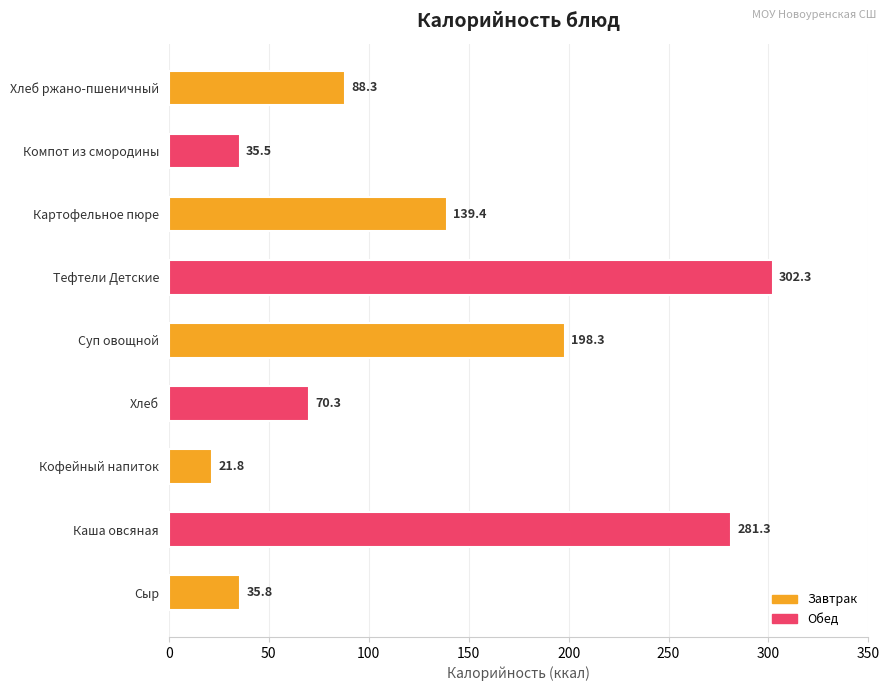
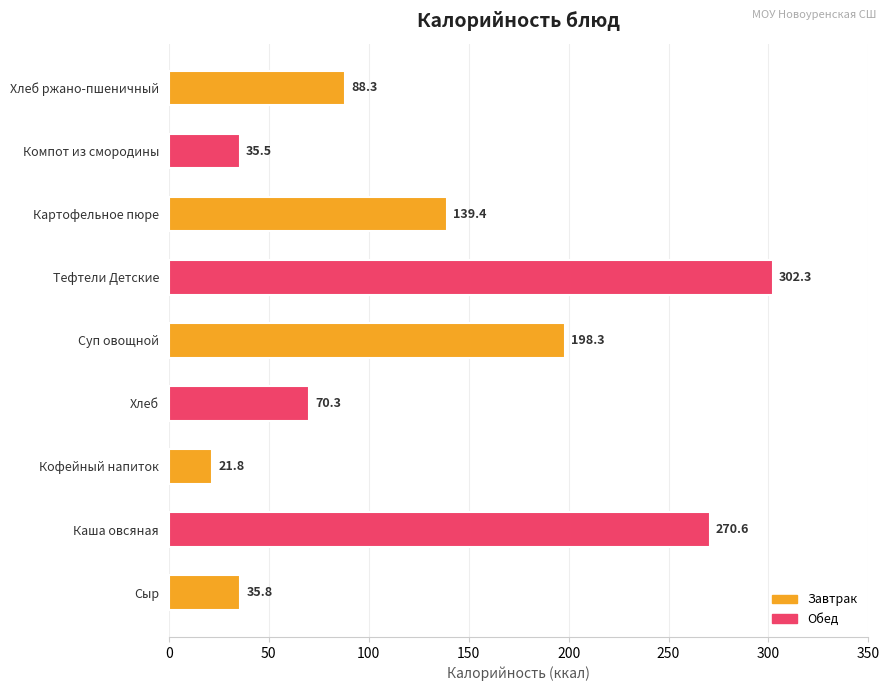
Каша овсяная: 281.3 -> 270.6
